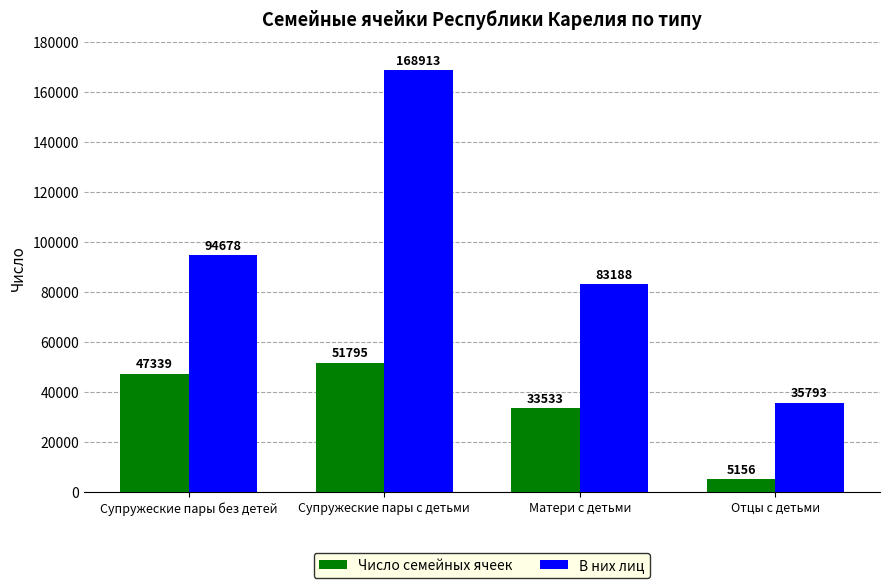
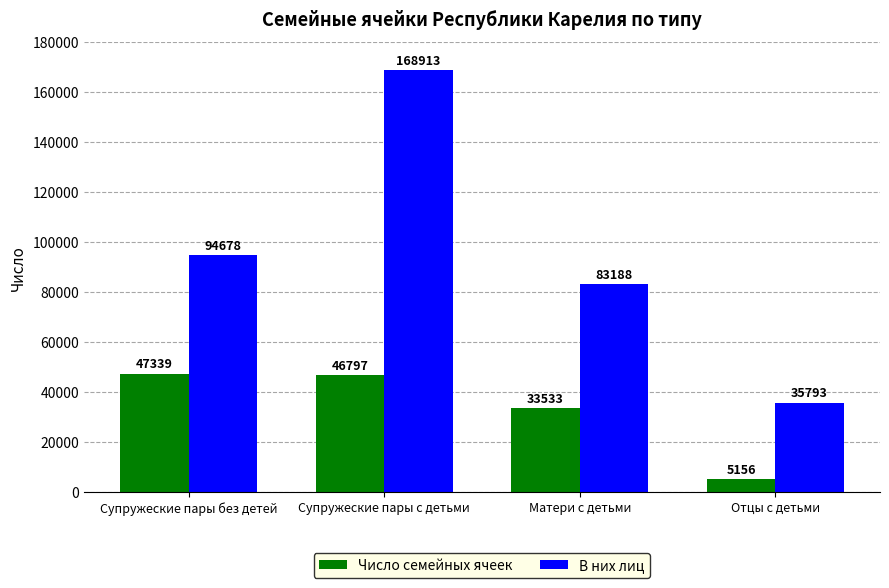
Число семейных ячеек, Супружеские пары с детьми: 51795 -> 46797
